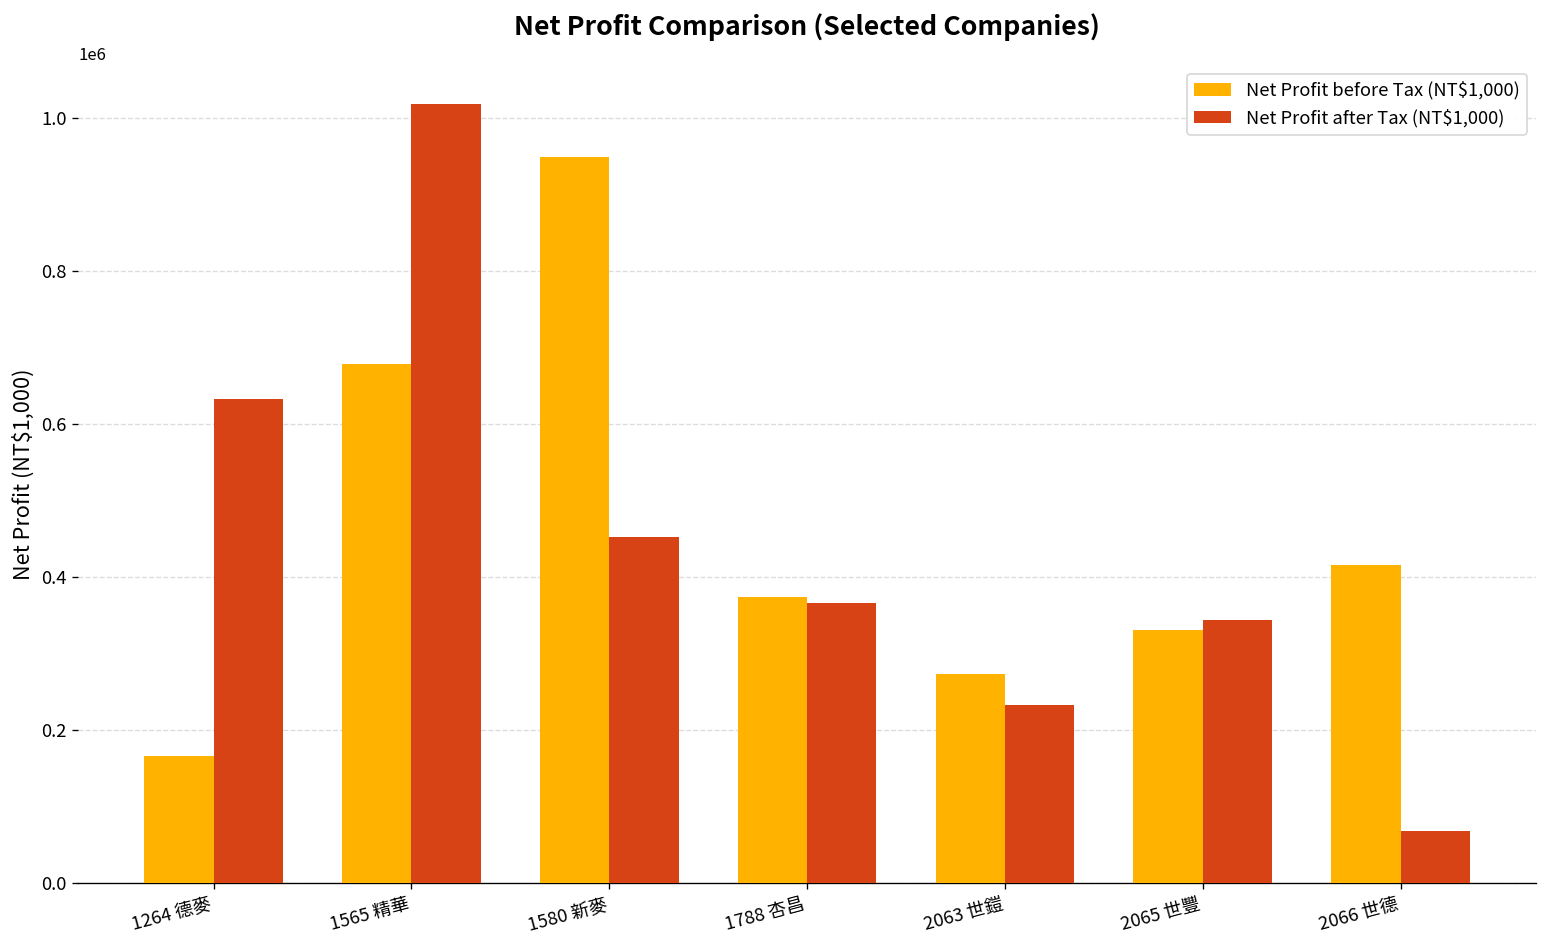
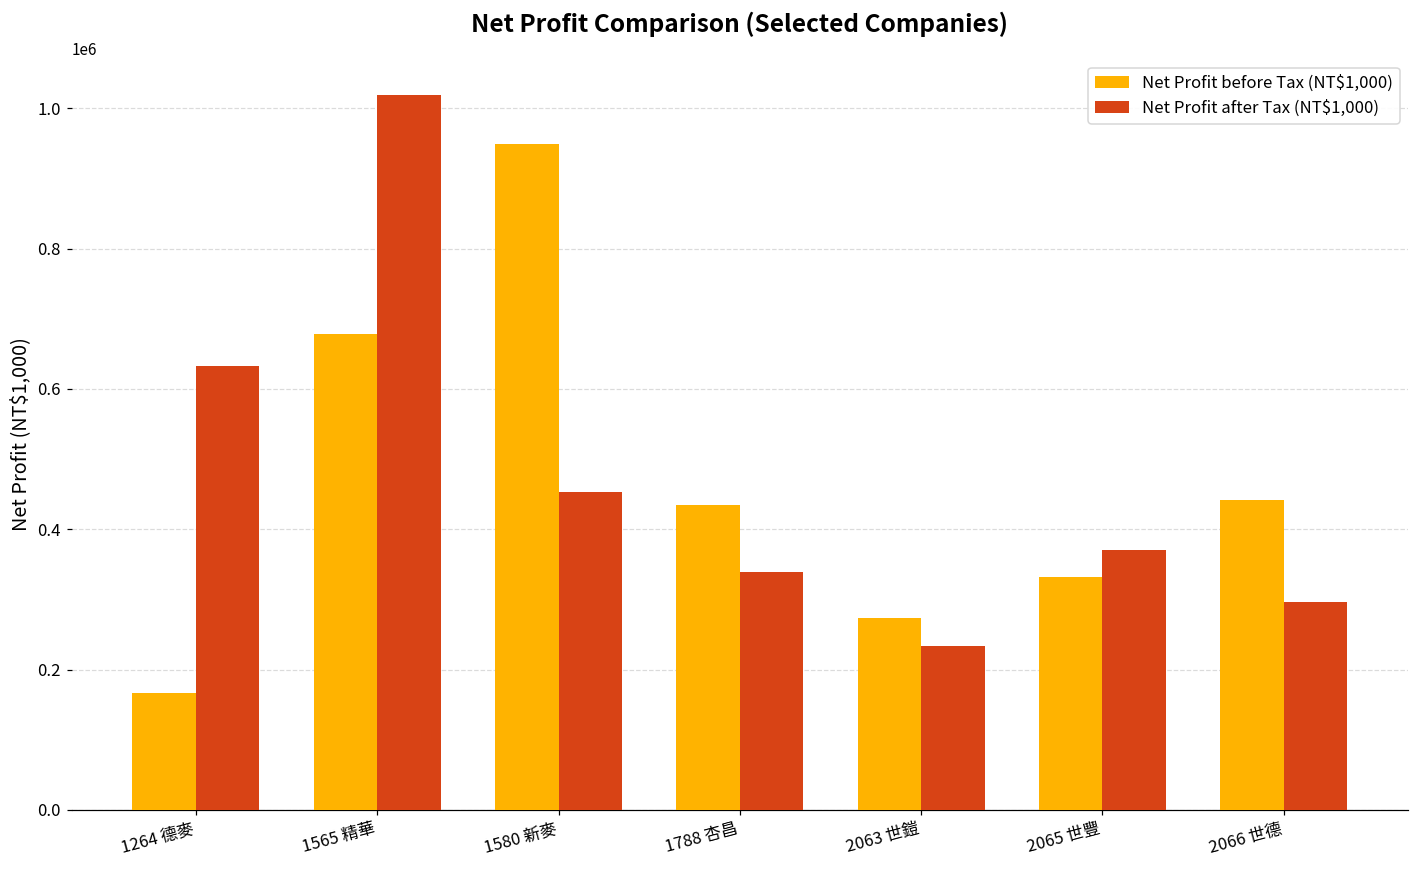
Net Profit before Tax (NT$1,000), 1788 杏昌: 370000 -> 430000
Net Profit after Tax (NT$1,000), 1788 杏昌: 370000 -> 340000
Net Profit after Tax (NT$1,000), 2065 世豐: 340000 -> 370000
Net Profit before Tax (NT$1,000), 2066 世德: 420000 -> 440000
Net Profit after Tax (NT$1,000), 2066 世德: 70000 -> 300000
